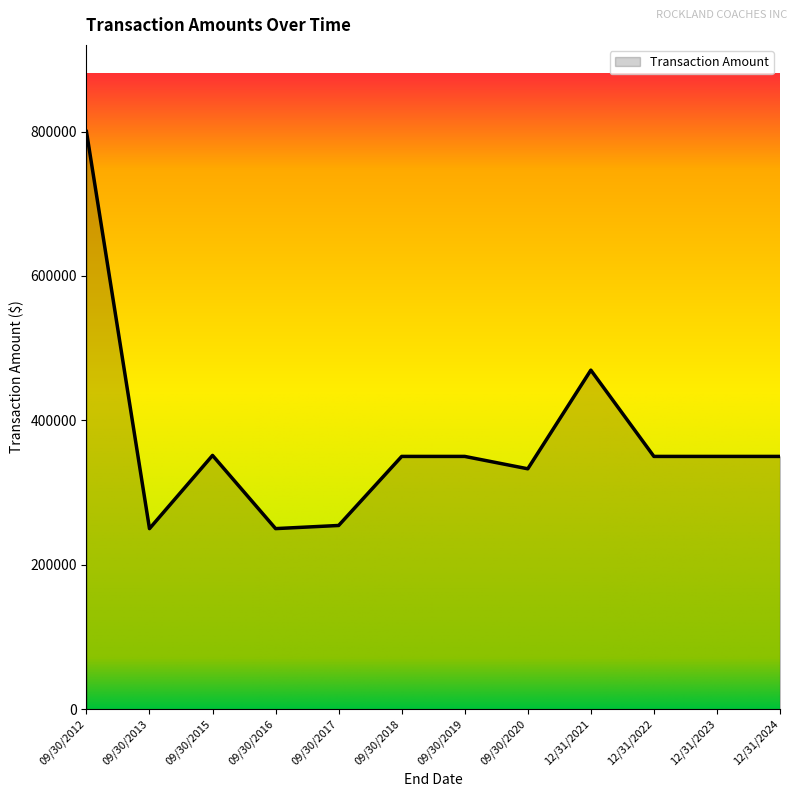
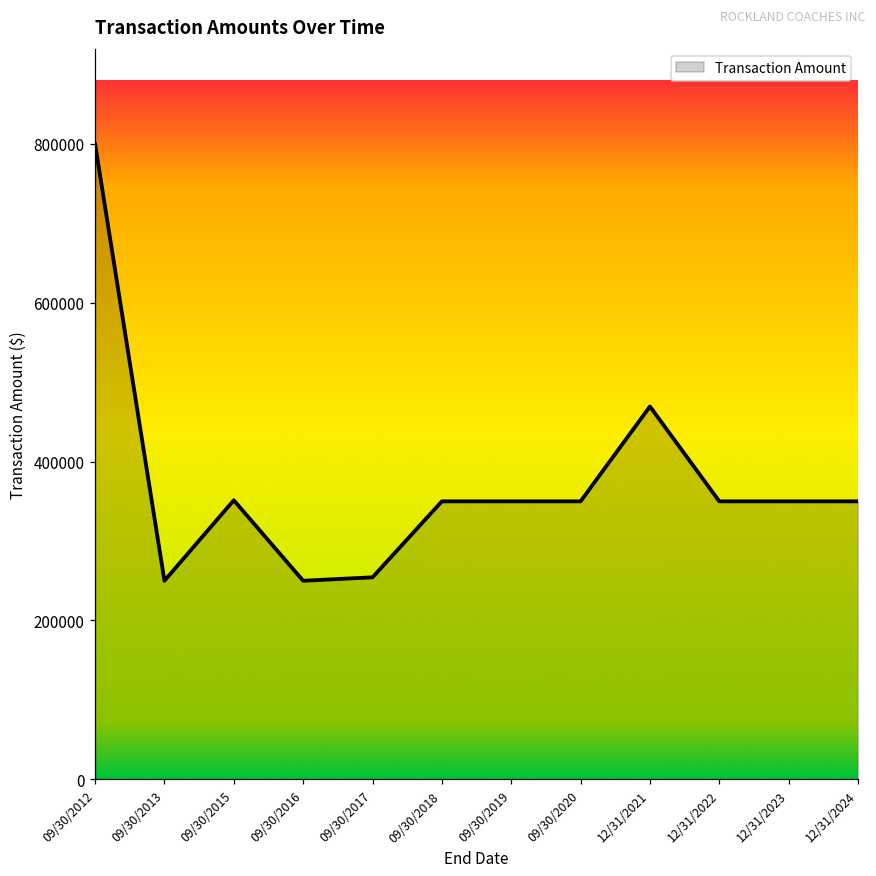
09/30/2020: 330000 -> 350000
